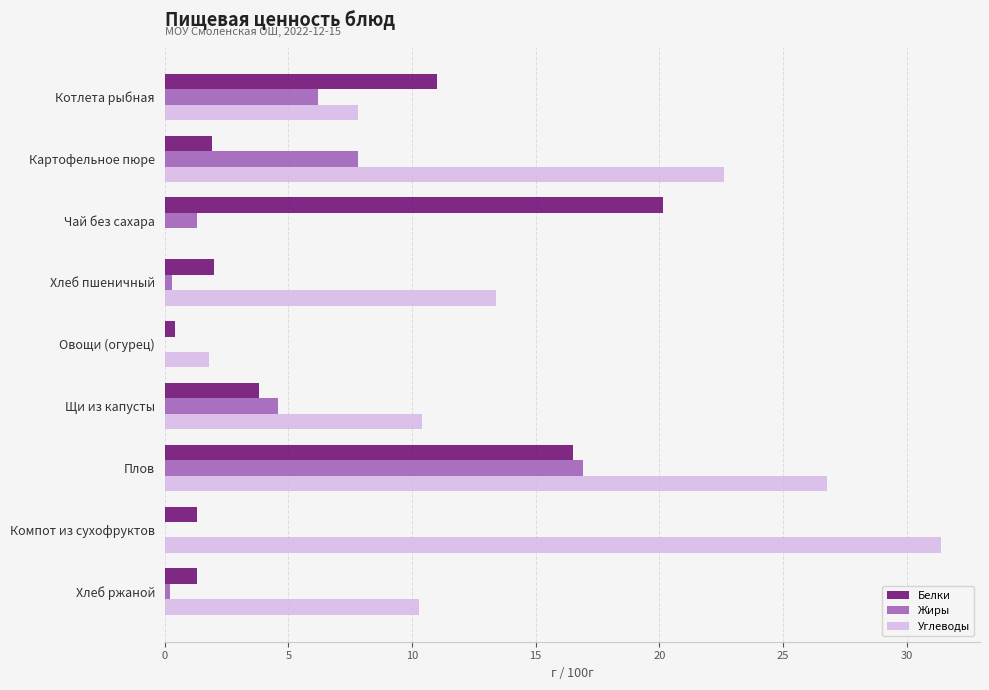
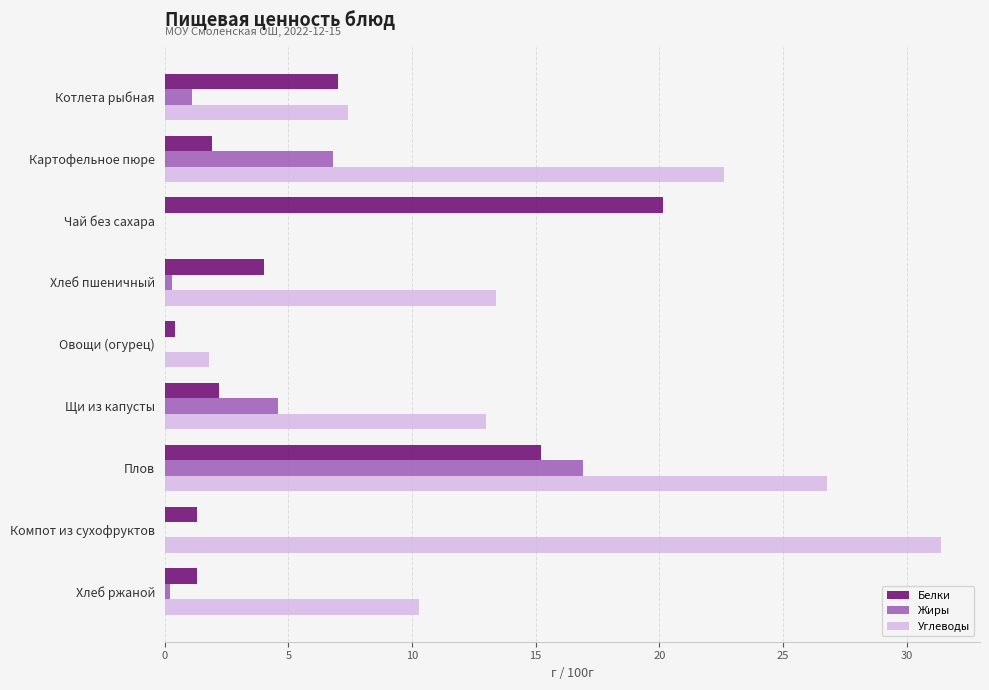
Белки, Котлета рыбная: 11 -> 7
Жиры, Котлета рыбная: 6.2 -> 1.1
Углеводы, Котлета рыбная: 7.8 -> 7.4
Жиры, Картофельное пюре: 7.8 -> 6.8
Жиры, Чай без сахара: 1.3 -> 0.0
Белки, Хлеб пшеничный: 2 -> 4
Белки, Щи из капусты: 3.8 -> 2.2
Углеводы, Щи из капусты: 10.4 -> 13.0
Белки, Плов: 16.5 -> 15.2
